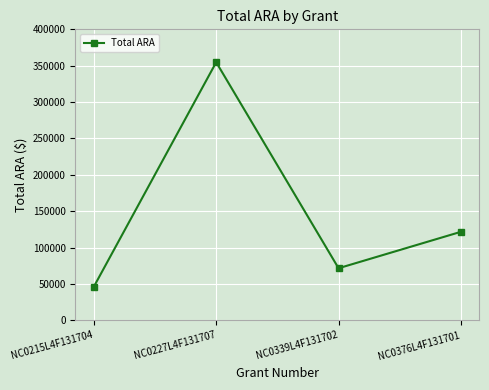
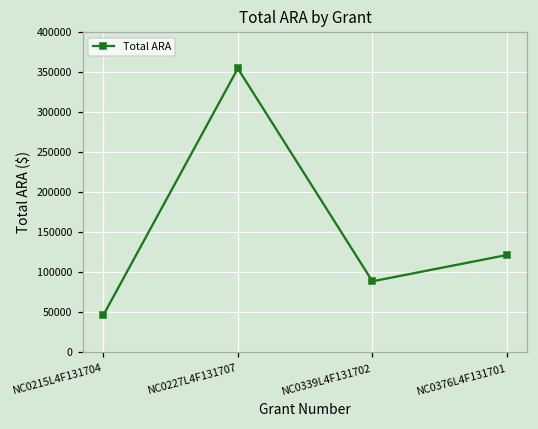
NC0339L4F131702: 70000 -> 90000
